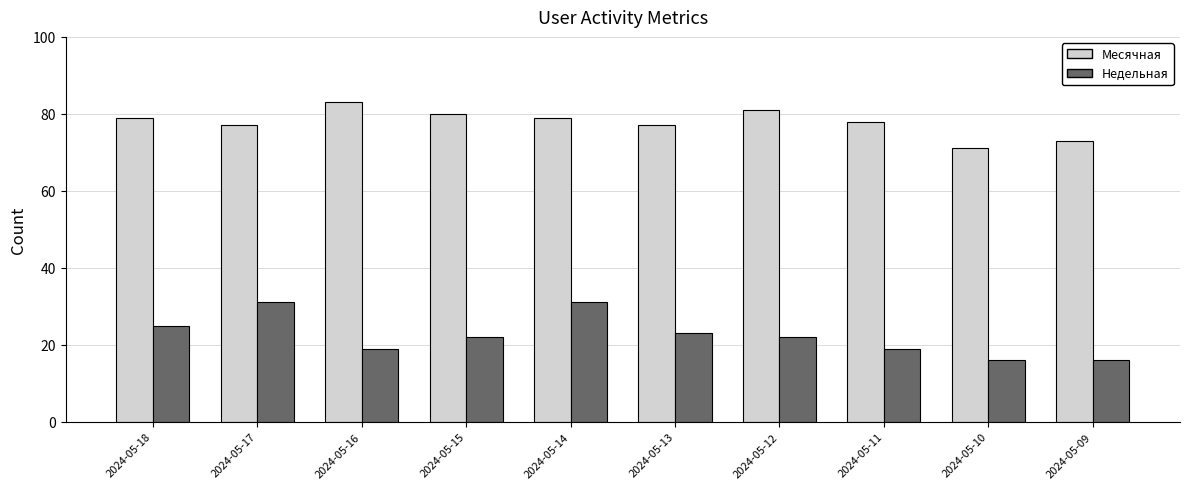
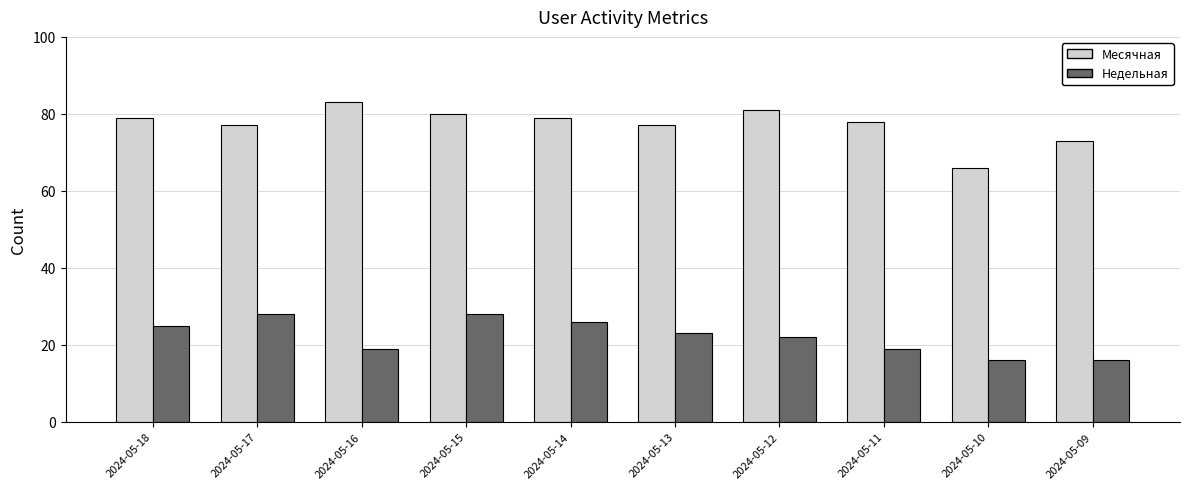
Недельная, 2024-05-17: 31 -> 28
Недельная, 2024-05-15: 22 -> 28
Недельная, 2024-05-14: 31 -> 26
Месячная, 2024-05-10: 71 -> 66
